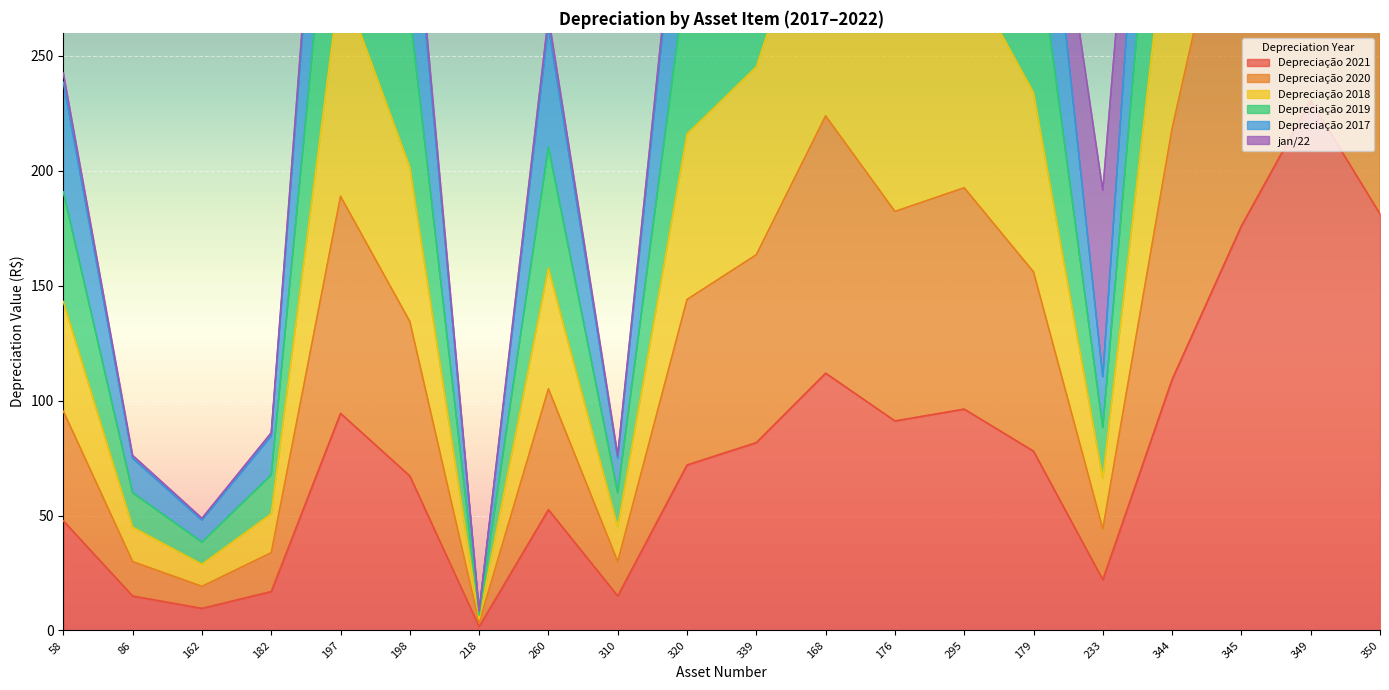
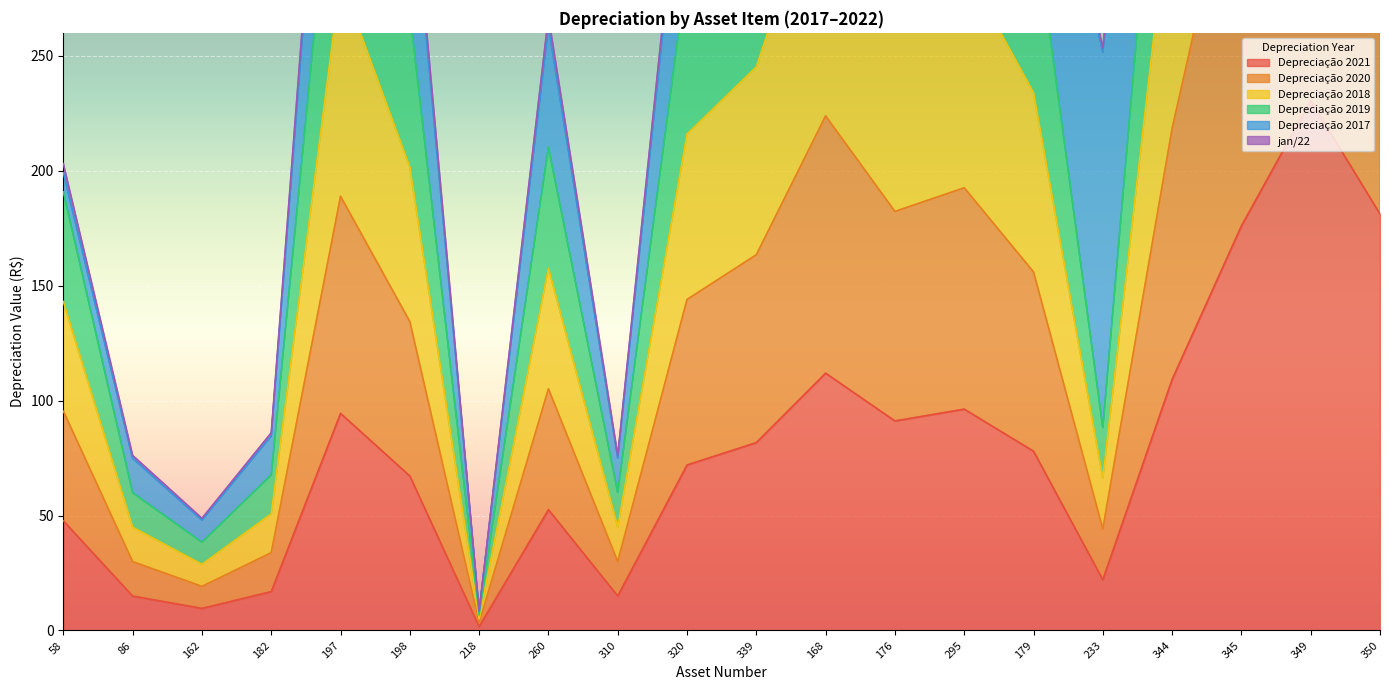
Depreciação 2017, 58: 48 -> 8
Depreciação 2017, 233: 22 -> 163
jan/22, 233: 81 -> 2
